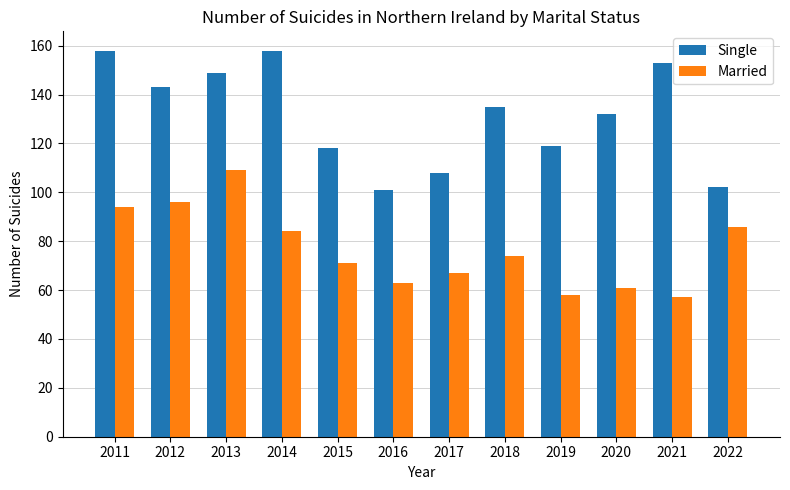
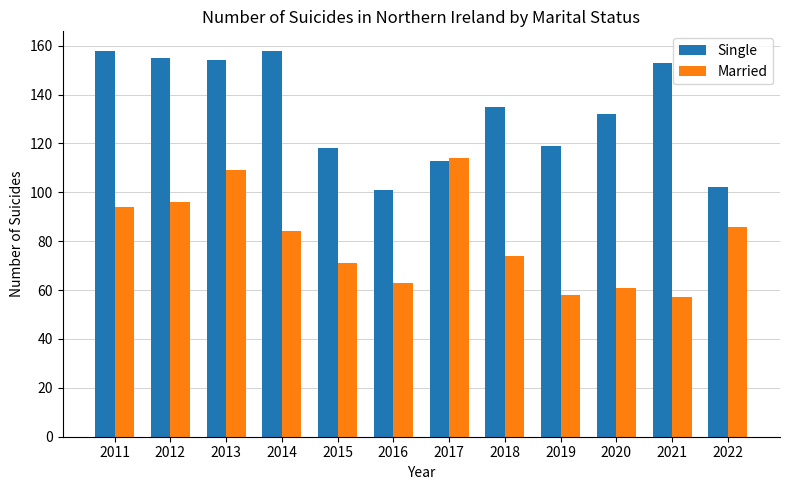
Single, 2012: 143 -> 155
Single, 2013: 149 -> 154
Single, 2017: 108 -> 113
Married, 2017: 67 -> 114
